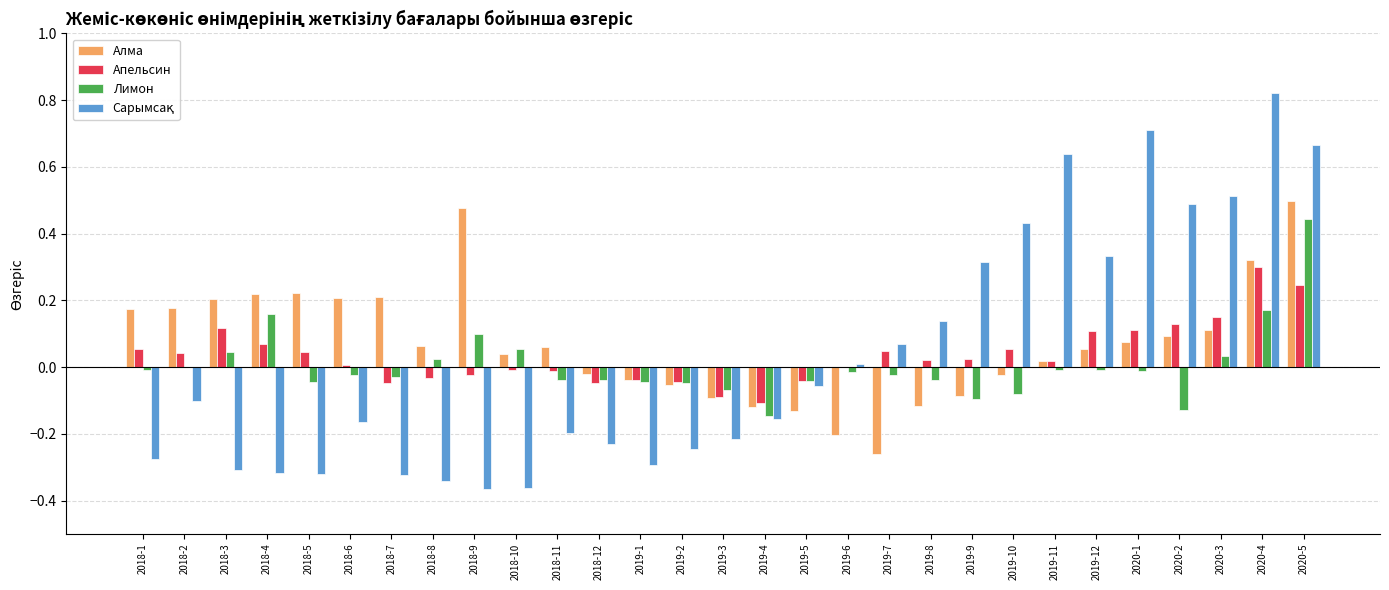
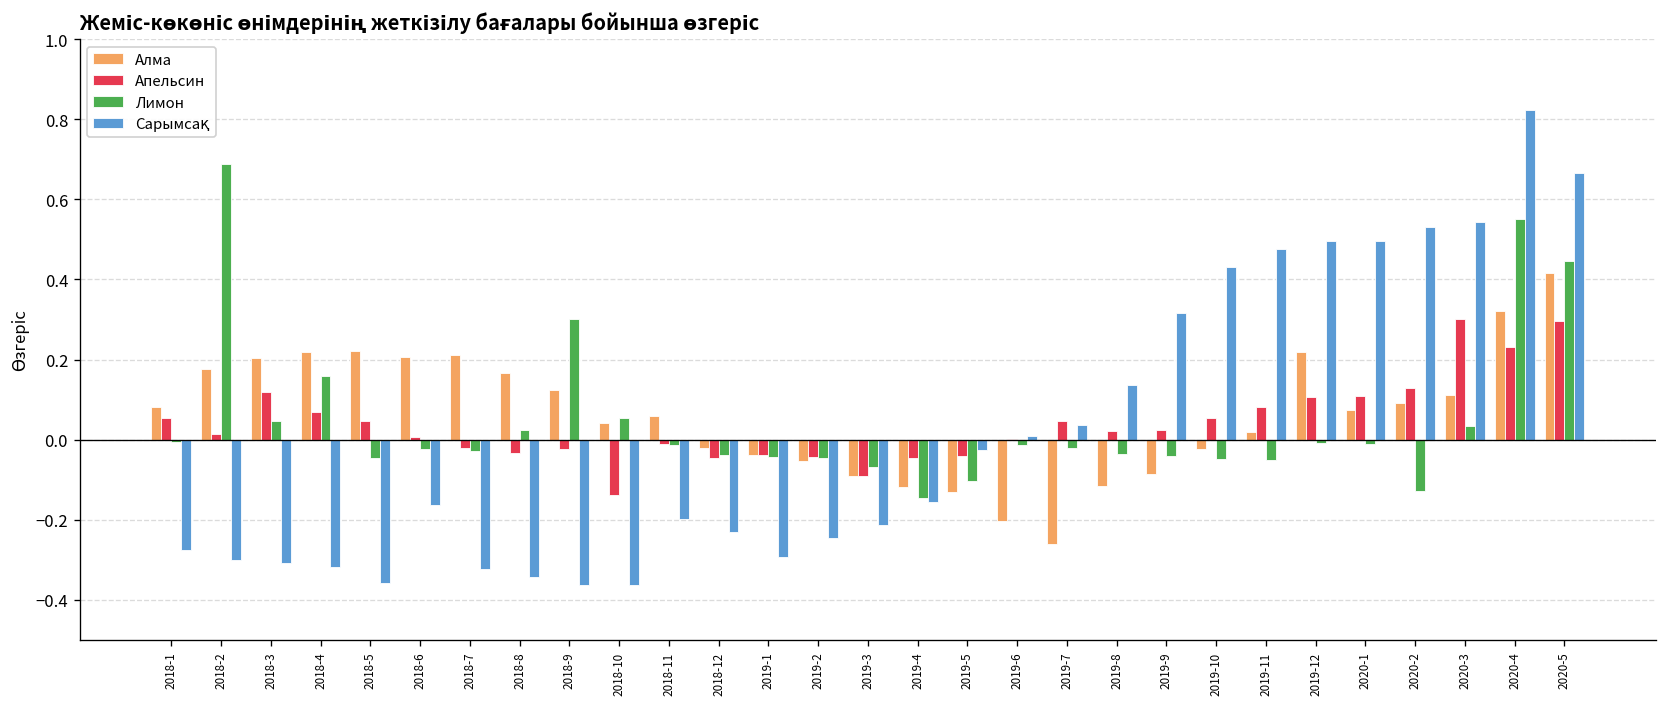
Алма, 2018-1: 0.18 -> 0.08
Апельсин, 2018-2: 0.04 -> 0.01
Лимон, 2018-2: 0.00 -> 0.69
Сарымсақ, 2018-2: -0.1 -> -0.3
Сарымсақ, 2018-5: -0.32 -> -0.36
Апельсин, 2018-7: -0.05 -> -0.02
Алма, 2018-8: 0.06 -> 0.17
Алма, 2018-9: 0.48 -> 0.12
Лимон, 2018-9: 0.1 -> 0.3
Апельсин, 2018-10: -0.01 -> -0.14
Лимон, 2018-11: -0.04 -> -0.01
Апельсин, 2019-4: -0.11 -> -0.05
Лимон, 2019-5: -0.04 -> -0.10
Сарымсақ, 2019-5: -0.06 -> -0.03
Сарымсақ, 2019-7: 0.07 -> 0.04
Лимон, 2019-9: -0.10 -> -0.04
Лимон, 2019-10: -0.08 -> -0.05
Апельсин, 2019-11: 0.02 -> 0.08
Лимон, 2019-11: -0.01 -> -0.05
Сарымсақ, 2019-11: 0.64 -> 0.48
Алма, 2019-12: 0.05 -> 0.22
Сарымсақ, 2019-12: 0.33 -> 0.50
Сарымсақ, 2020-1: 0.71 -> 0.50
Сарымсақ, 2020-2: 0.49 -> 0.53
Апельсин, 2020-3: 0.15 -> 0.30
Сарымсақ, 2020-3: 0.51 -> 0.54
Апельсин, 2020-4: 0.30 -> 0.23
Лимон, 2020-4: 0.17 -> 0.55
Алма, 2020-5: 0.50 -> 0.42
Апельсин, 2020-5: 0.25 -> 0.30
